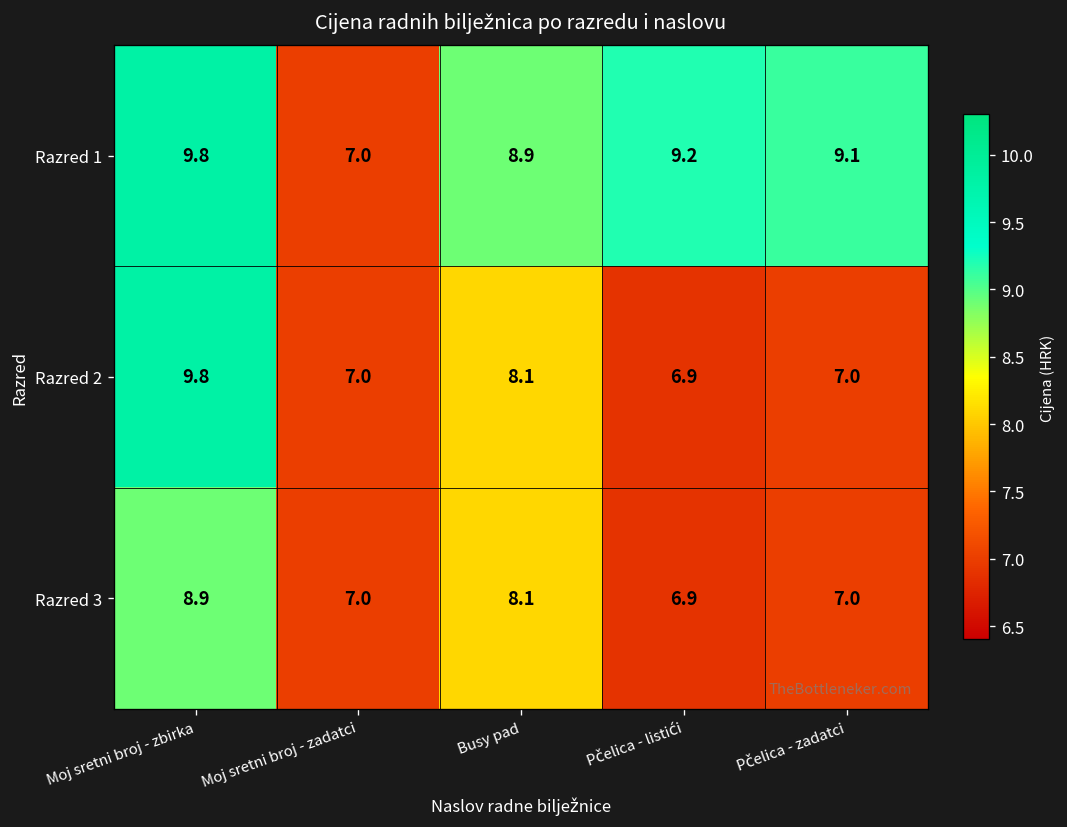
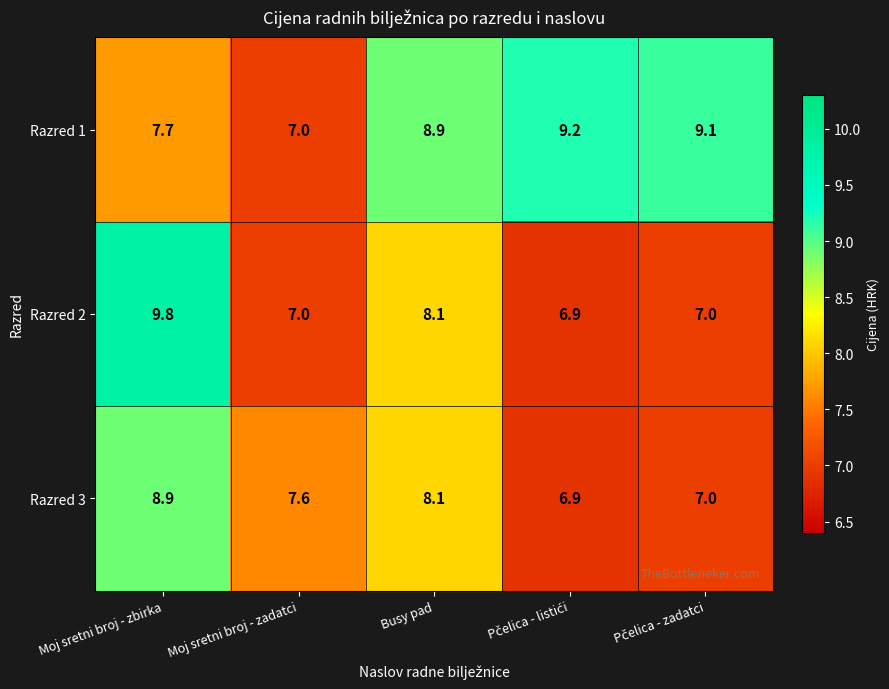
Razred 1, Moj sretni broj - zbirka: 9.8 -> 7.7
Razred 3, Moj sretni broj - zadatci: 7.0 -> 7.6
